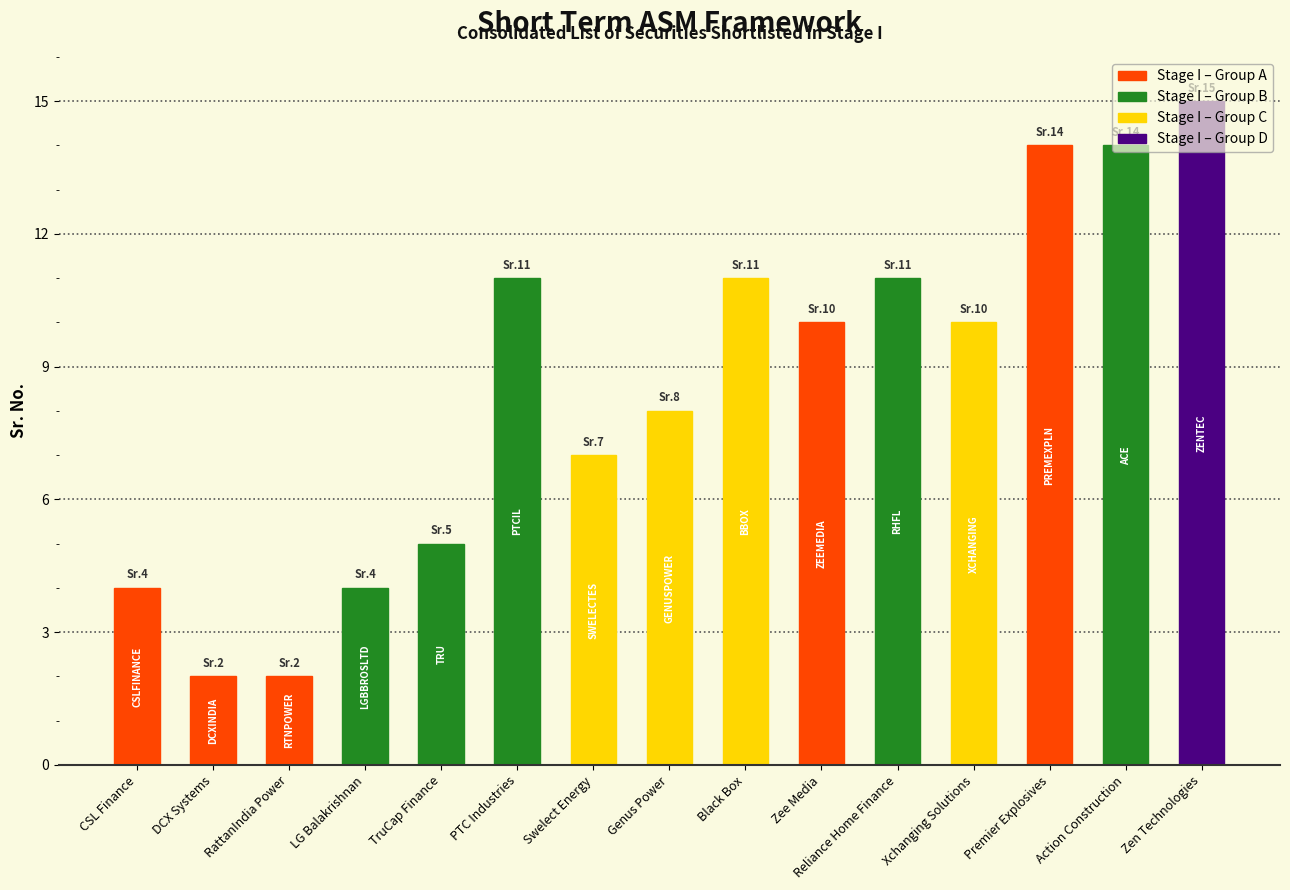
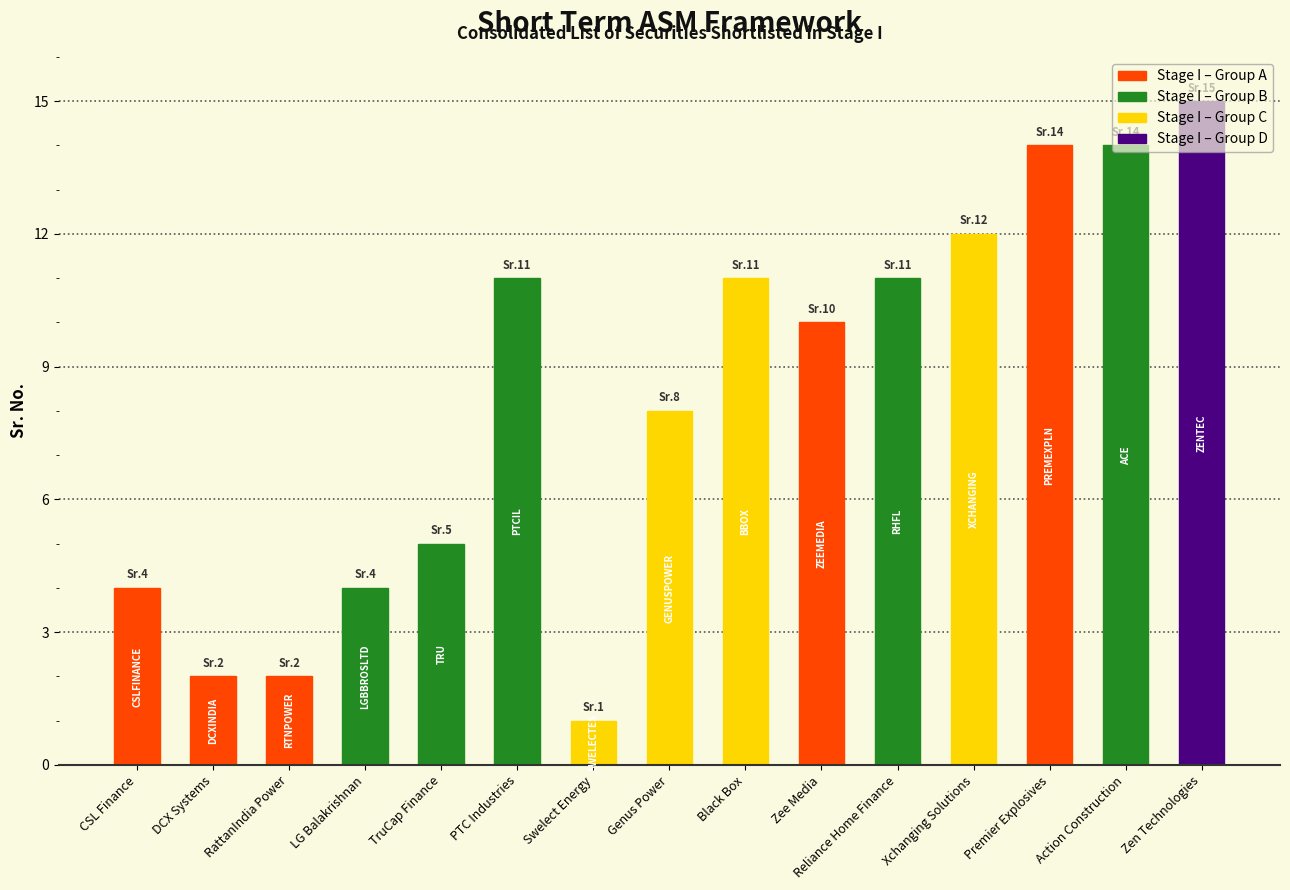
Swelect Energy: 7 -> 1
Xchanging Solutions: 10 -> 12
